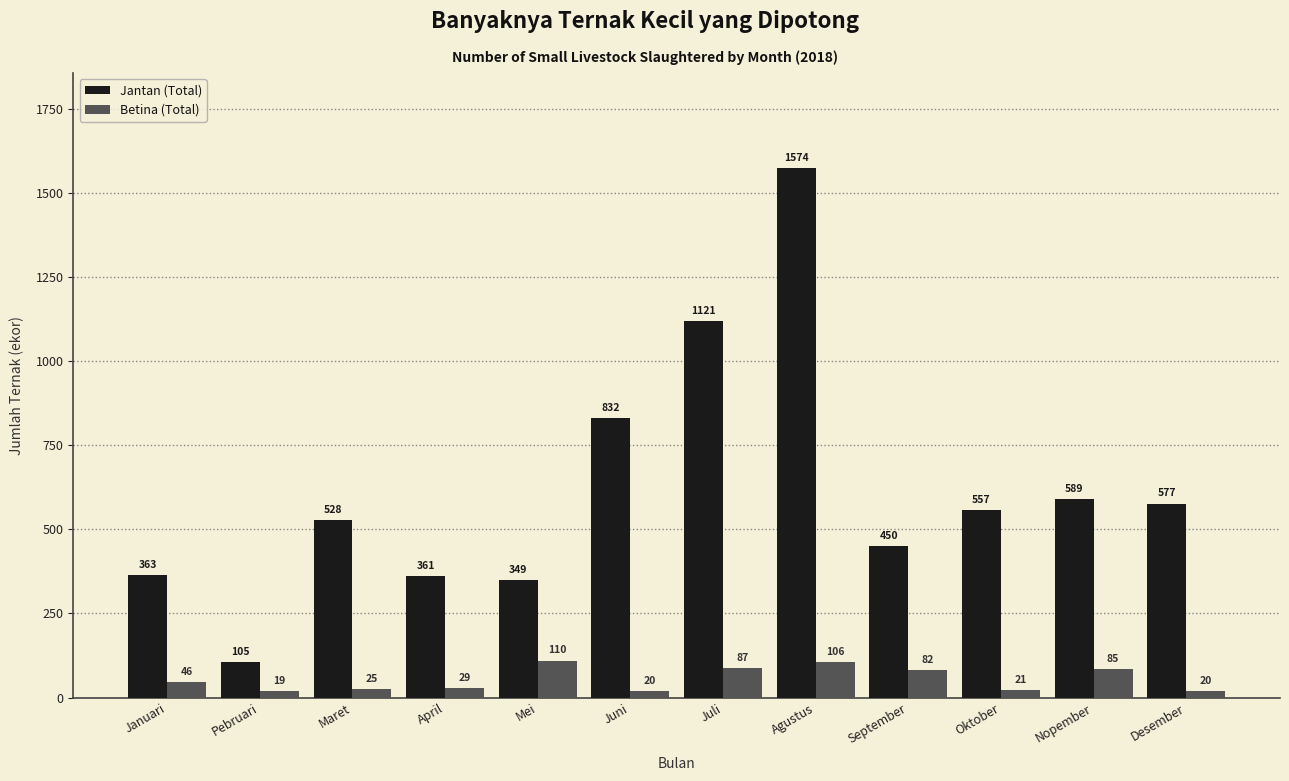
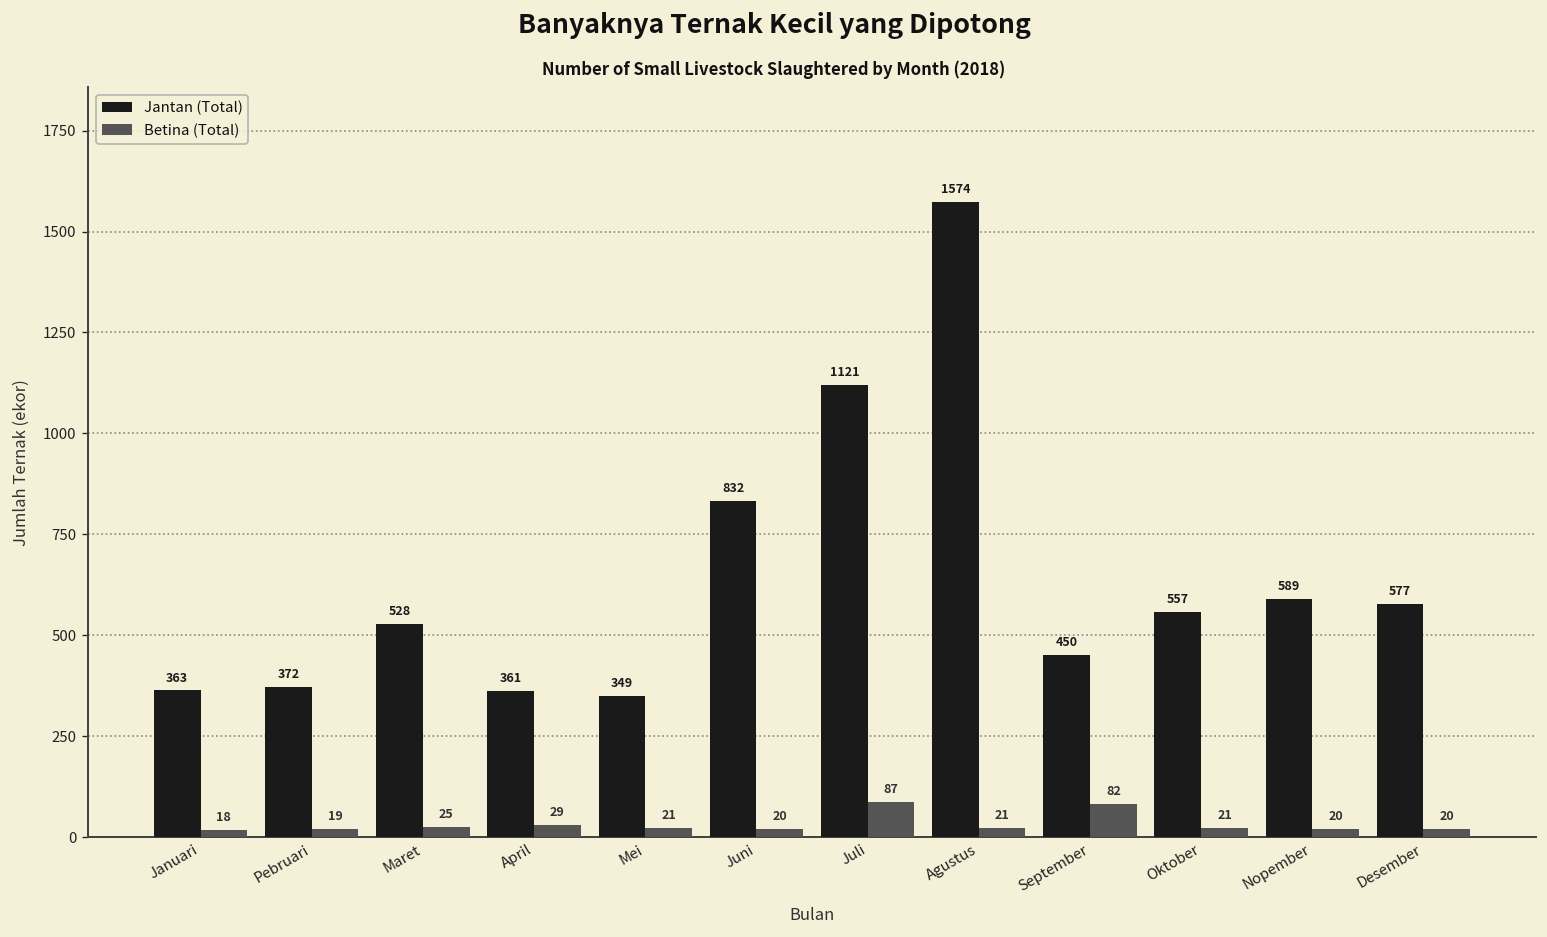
Betina (Total), Januari: 46 -> 18
Jantan (Total), Pebruari: 105 -> 372
Betina (Total), Mei: 110 -> 21
Betina (Total), Agustus: 106 -> 21
Betina (Total), Nopember: 85 -> 20
